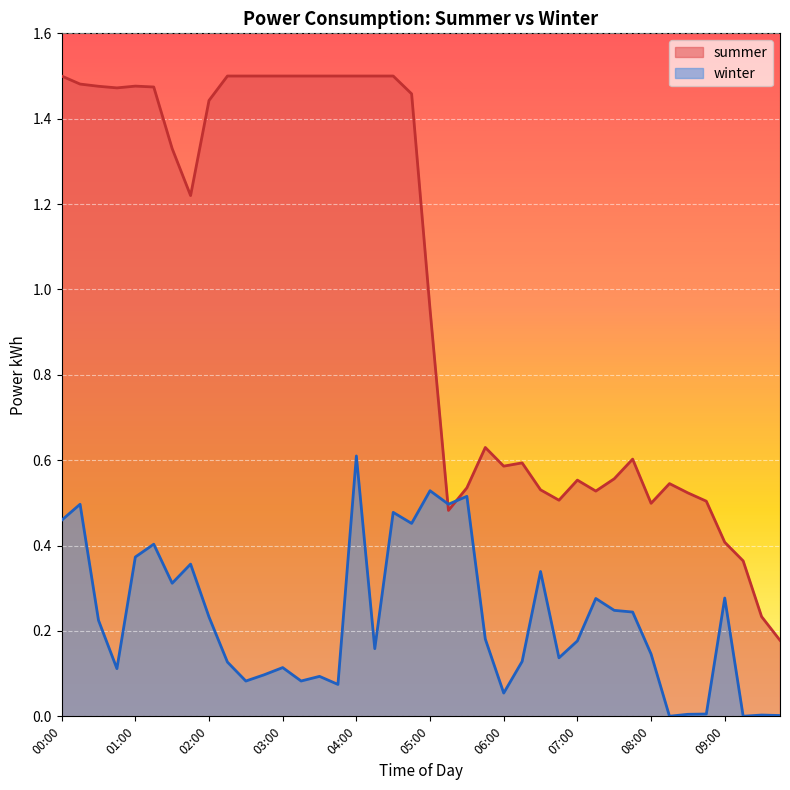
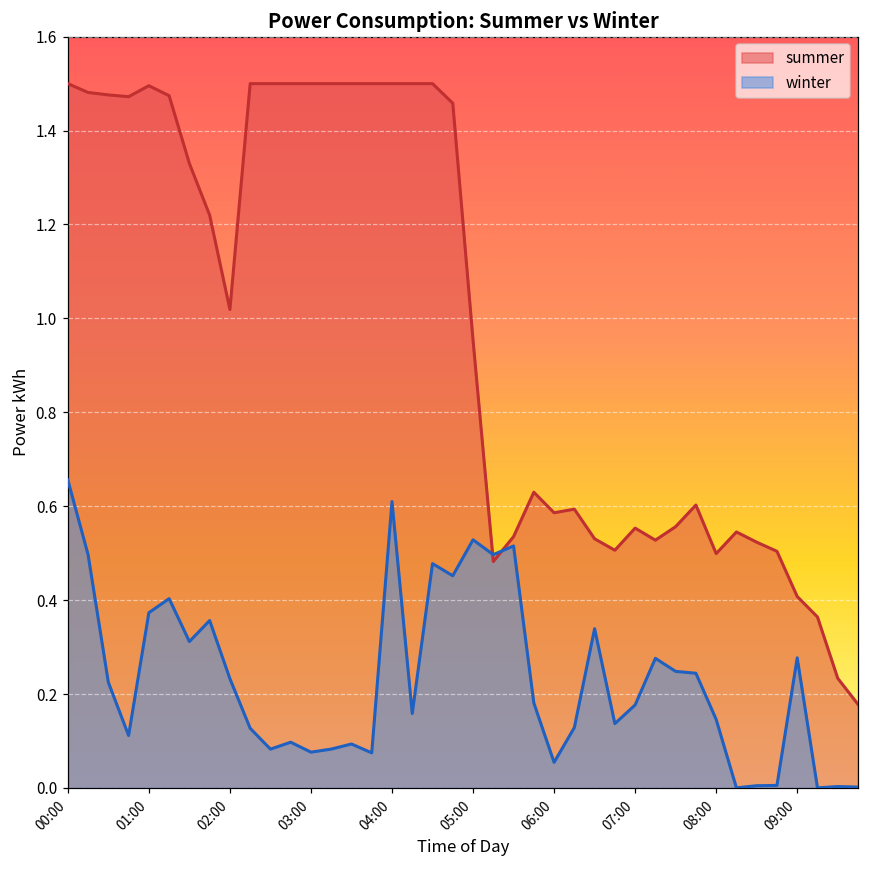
winter, 00:00: 0.46 -> 0.66
summer, 01:00: 1.48 -> 1.50
summer, 02:00: 1.44 -> 1.02
winter, 03:00: 0.11 -> 0.08
